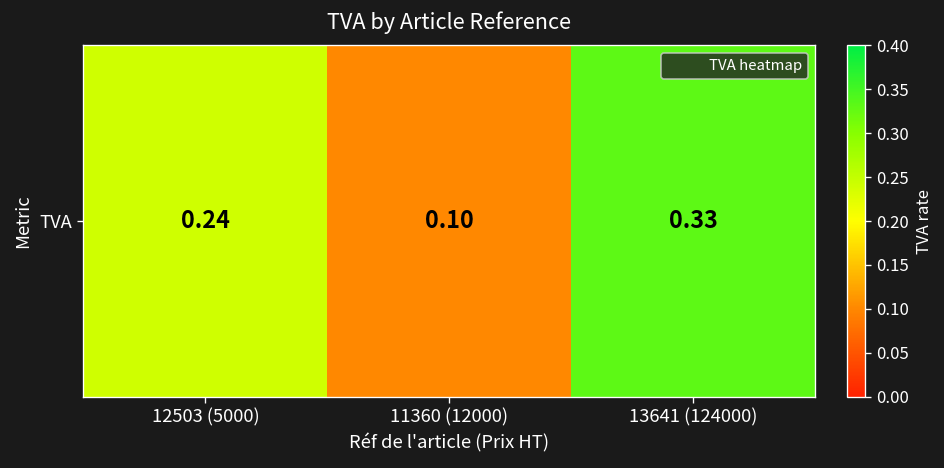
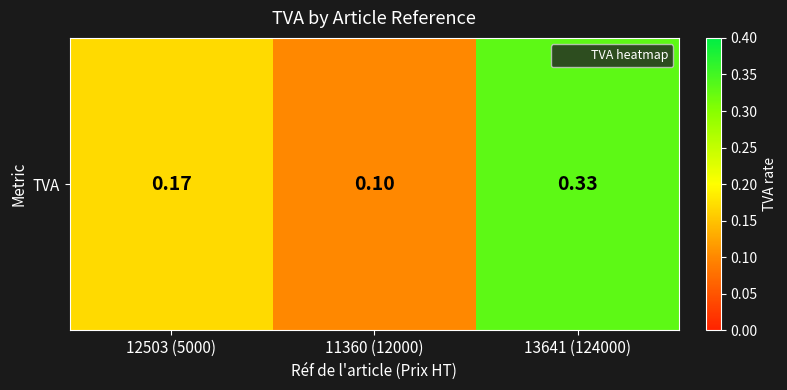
TVA, 12503 (5000): 0.24 -> 0.17
